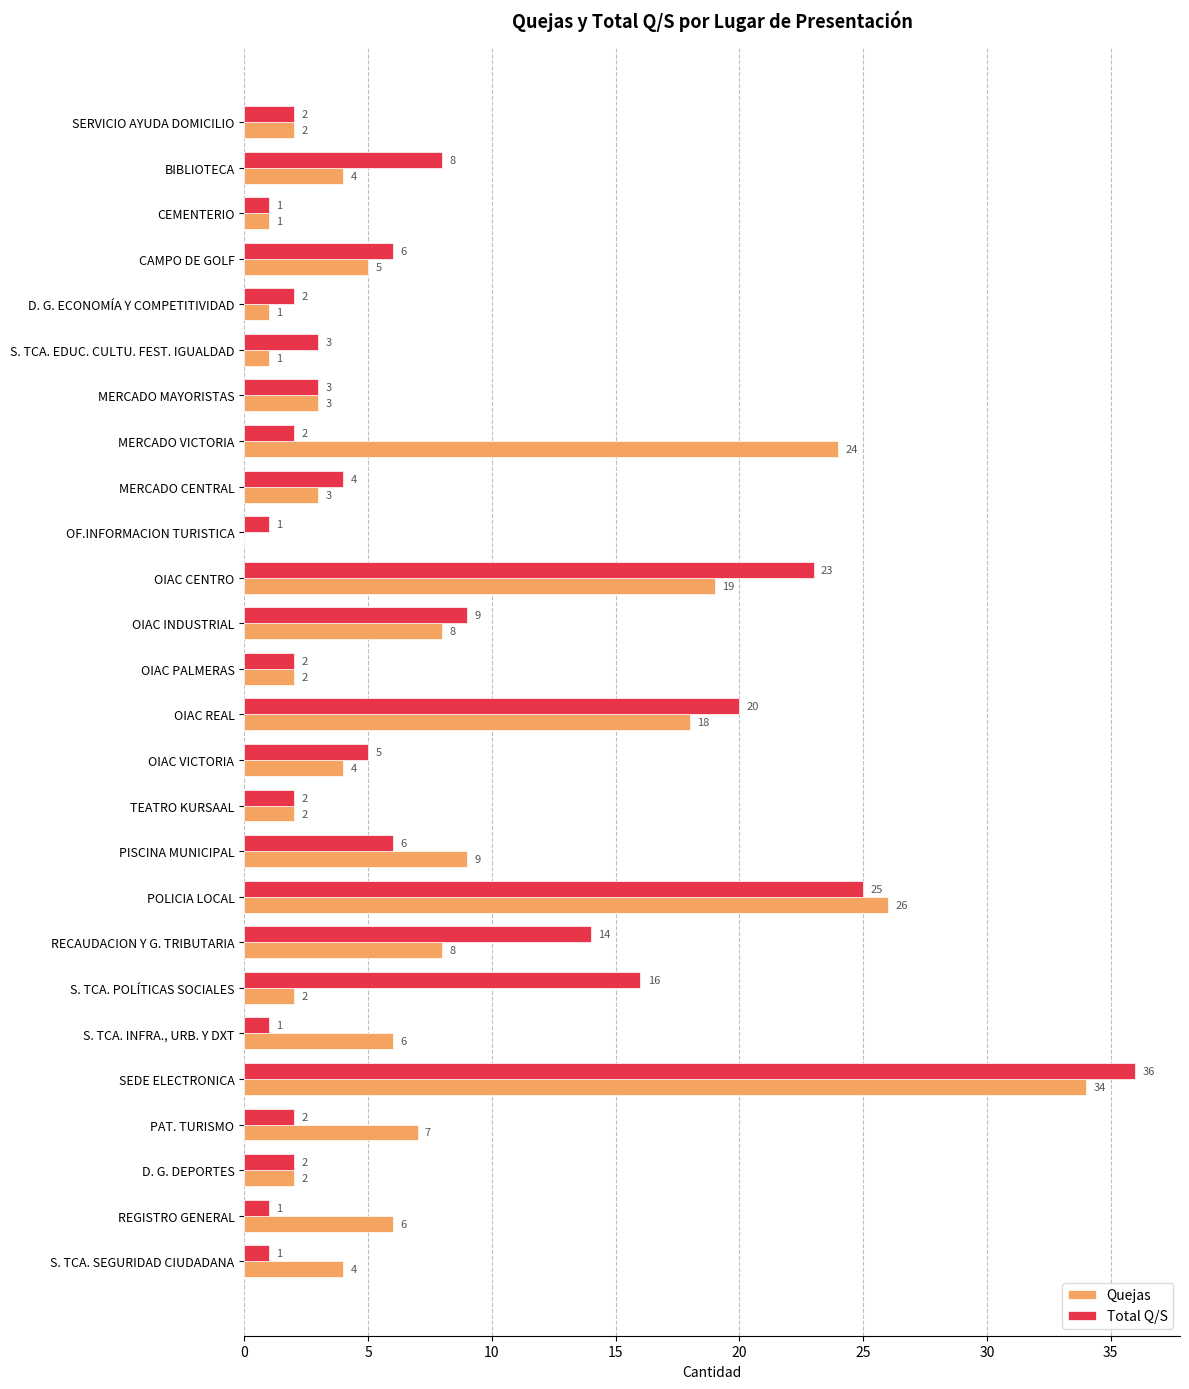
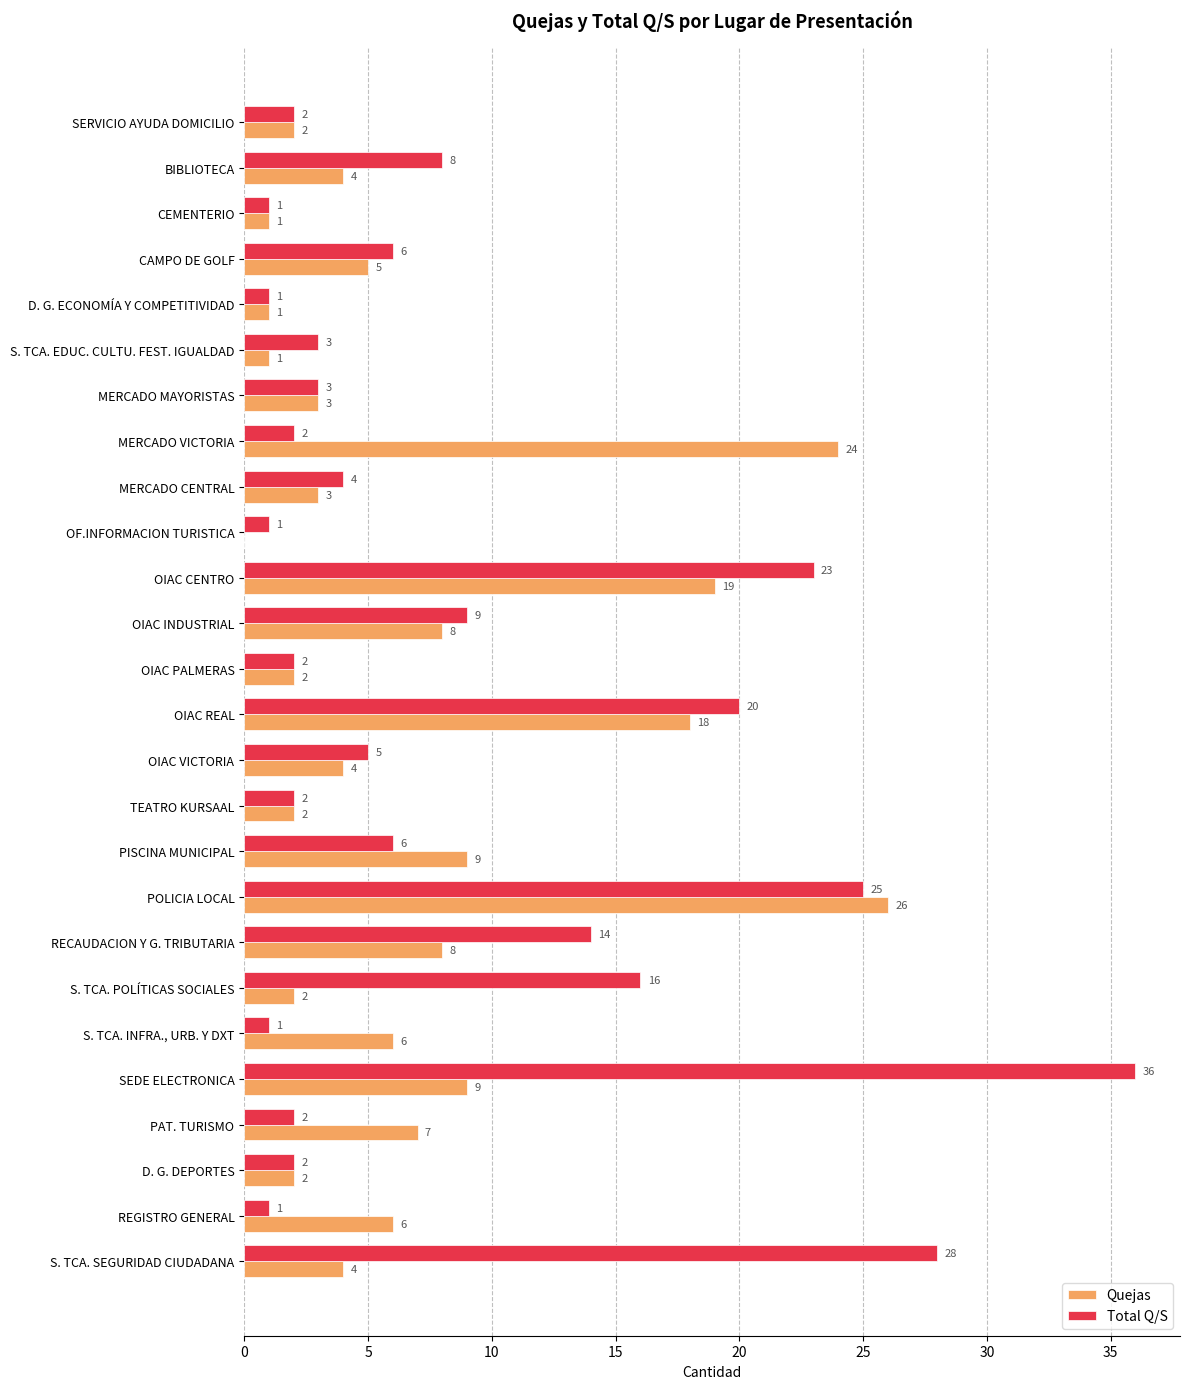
Total Q/S, D. G. ECONOMÍA Y COMPETITIVIDAD: 2 -> 1
Quejas, SEDE ELECTRONICA: 34 -> 9
Total Q/S, S. TCA. SEGURIDAD CIUDADANA: 1 -> 28
